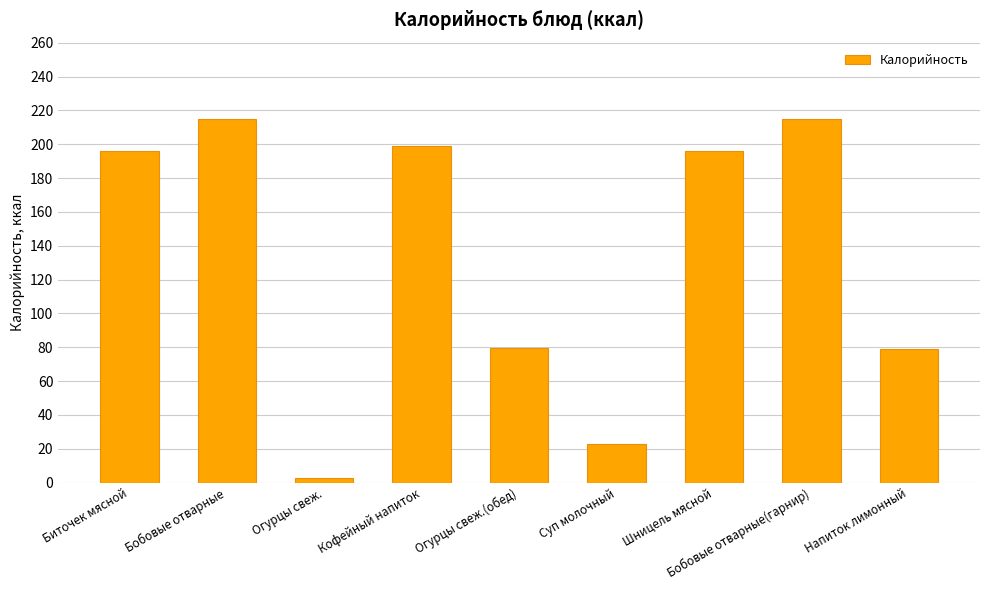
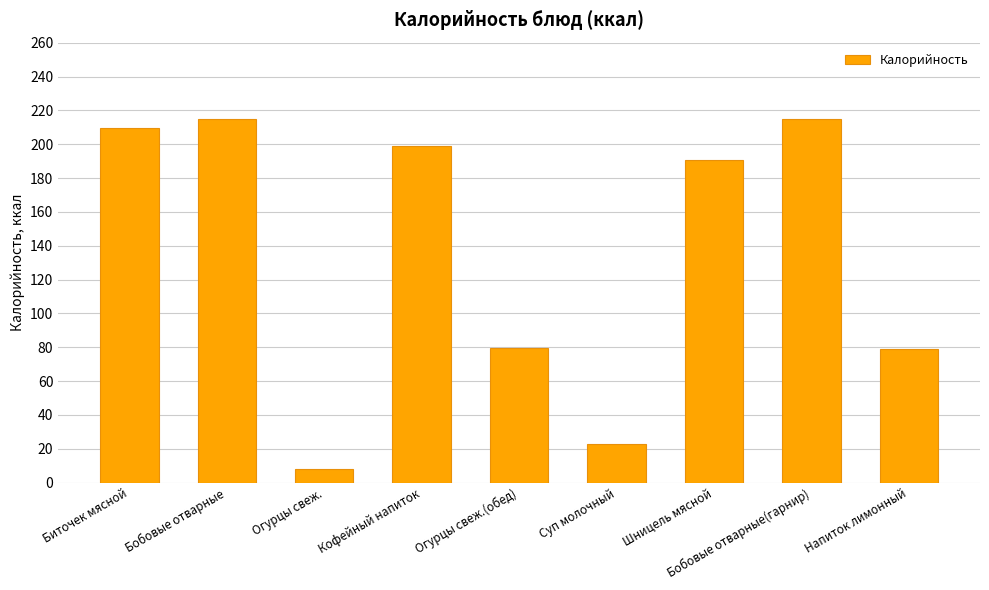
Биточек мясной: 196 -> 209
Огурцы свеж.: 3 -> 8
Шницель мясной: 196 -> 191
